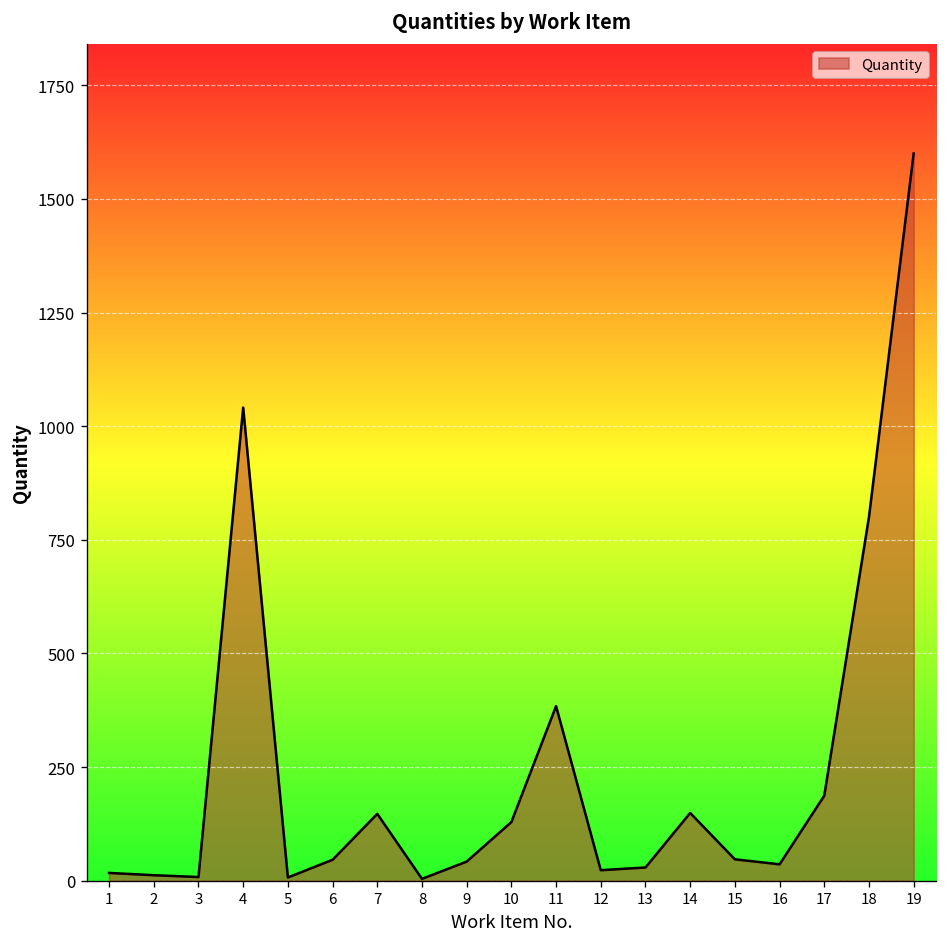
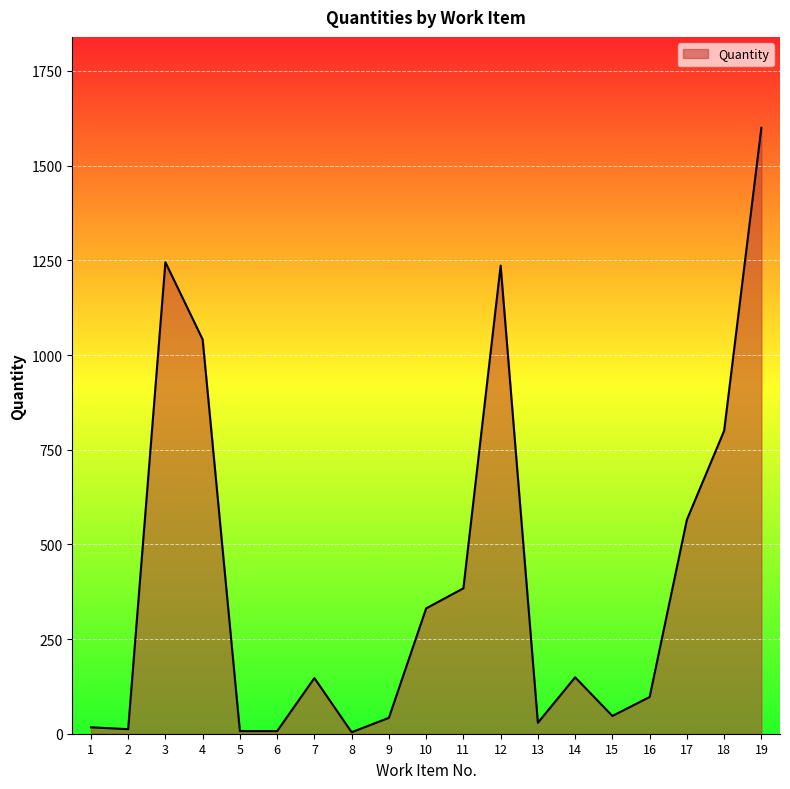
3: 10 -> 1250
6: 50 -> 10
10: 130 -> 330
12: 20 -> 1240
16: 40 -> 100
17: 190 -> 570
